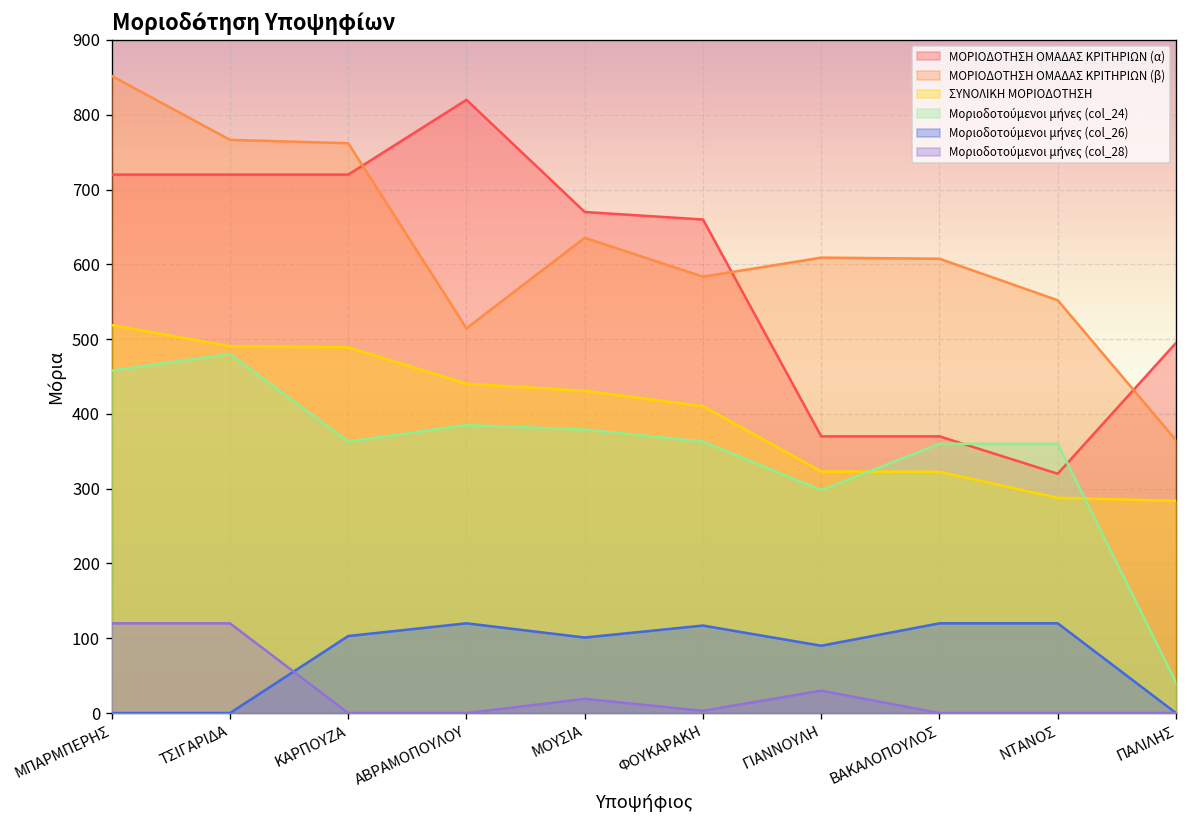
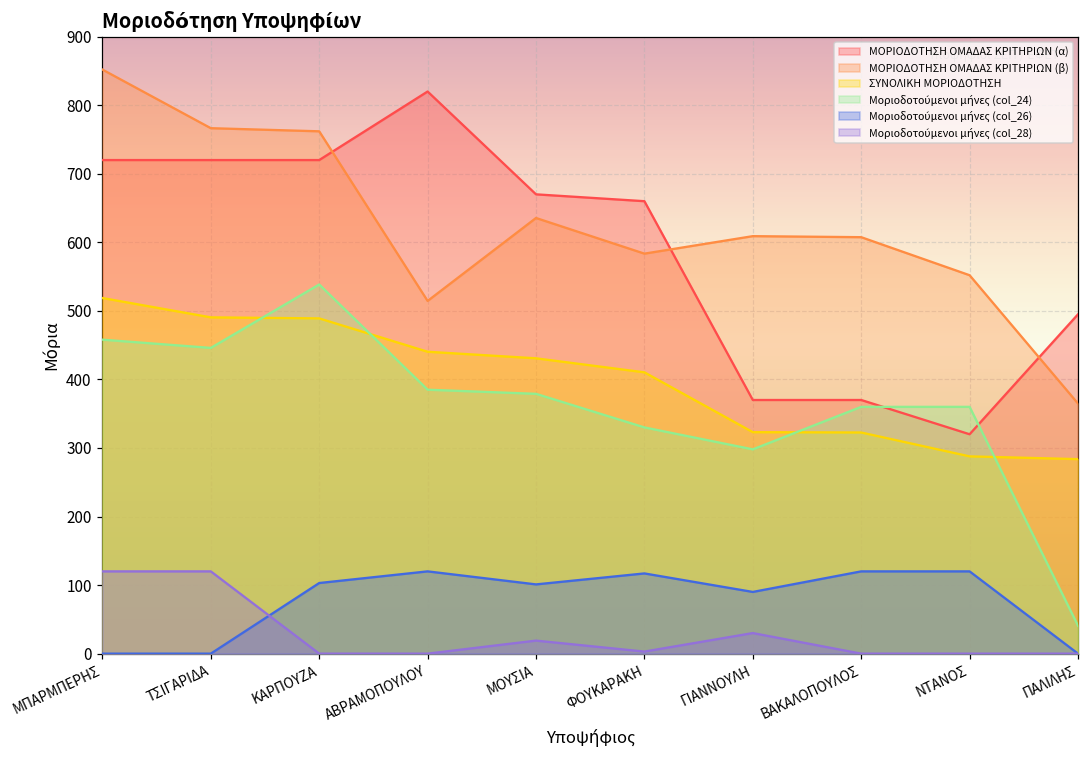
Μοριοδοτούμενοι μήνες (col_24), ΤΣΙΓΑΡΙΔΑ: 480 -> 450
Μοριοδοτούμενοι μήνες (col_24), ΚΑΡΠΟΥΖΑ: 360 -> 540
Μοριοδοτούμενοι μήνες (col_24), ΦΟΥΚΑΡΑΚΗ: 360 -> 330
